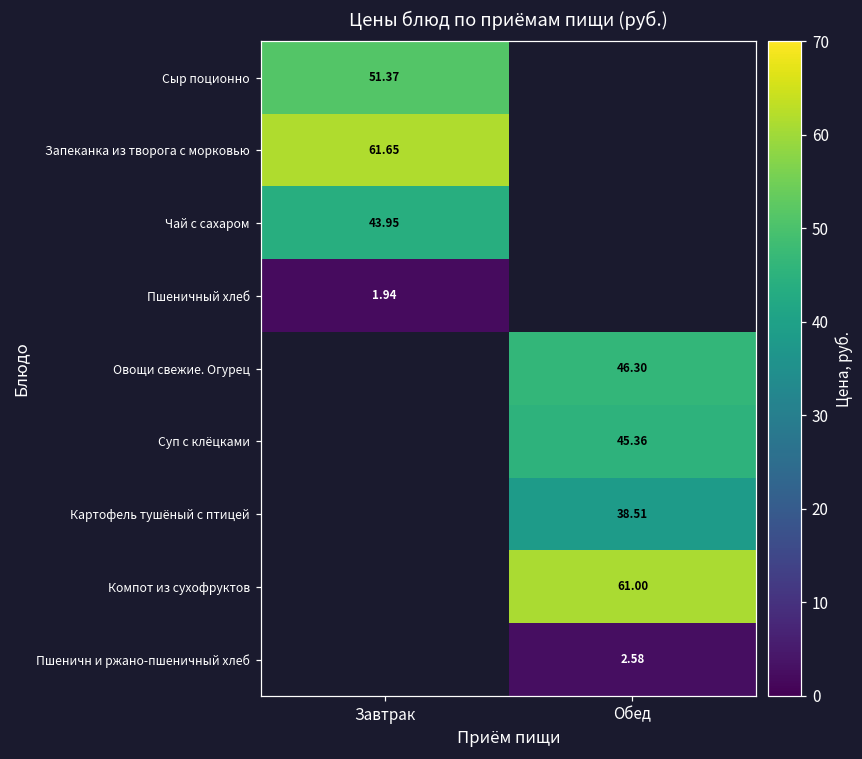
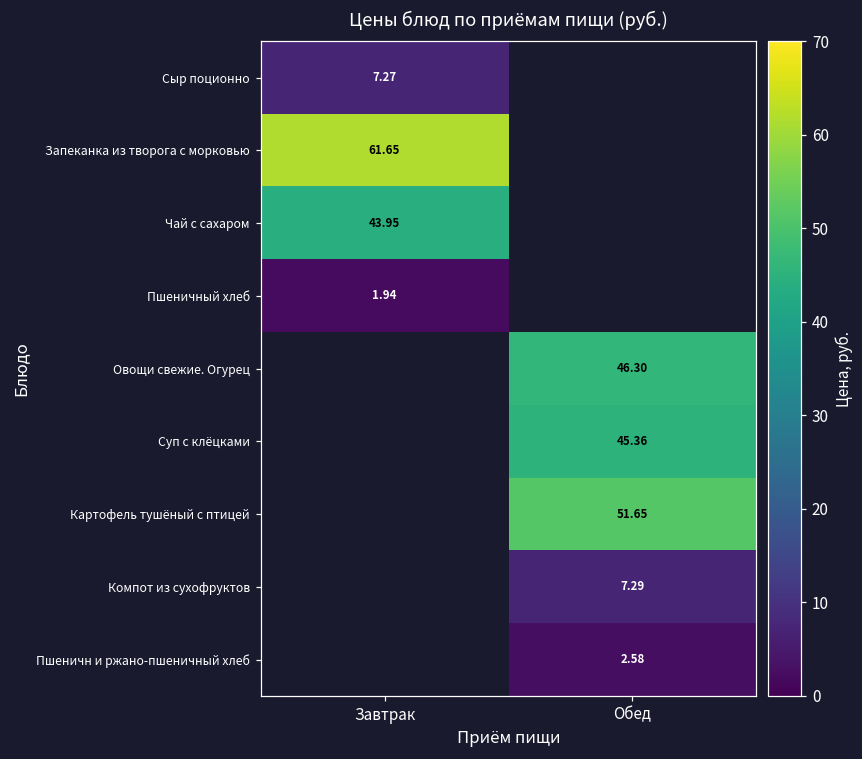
Сыр поционно, Завтрак: 51.37 -> 7.27
Картофель тушёный с птицей, Обед: 38.51 -> 51.65
Компот из сухофруктов, Обед: 61.00 -> 7.29
